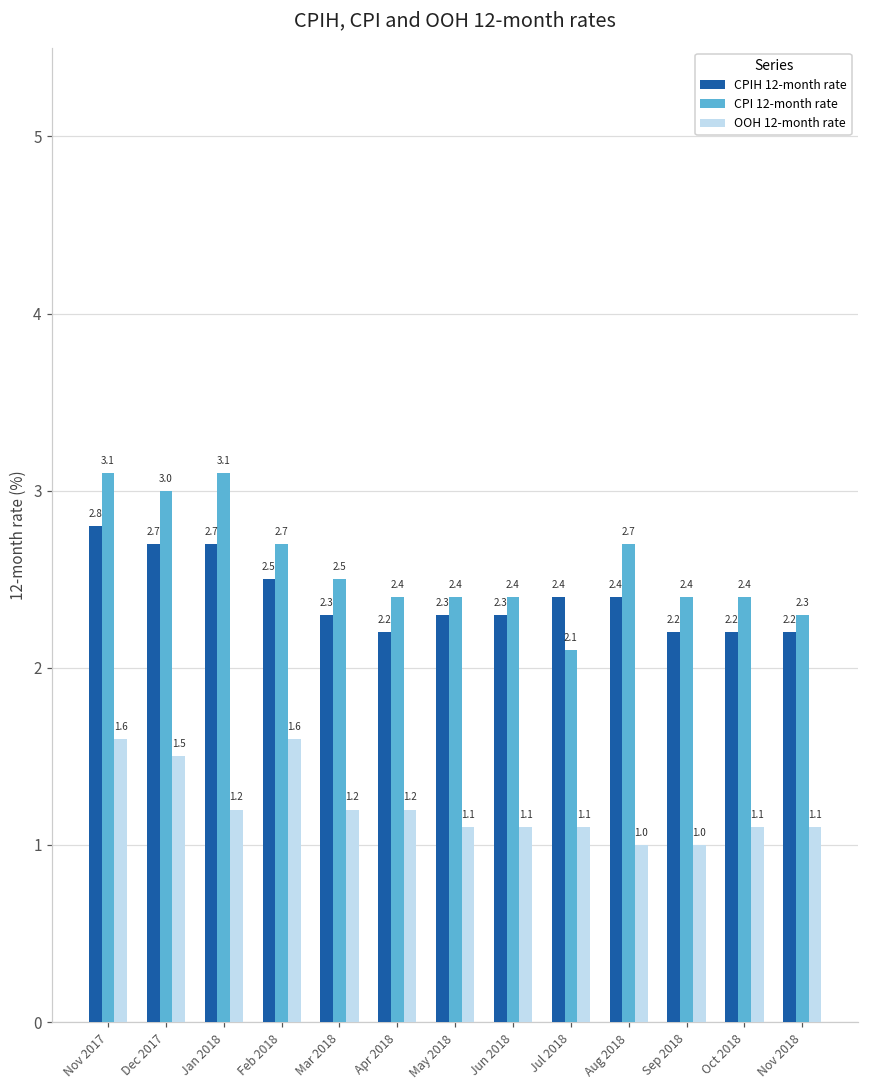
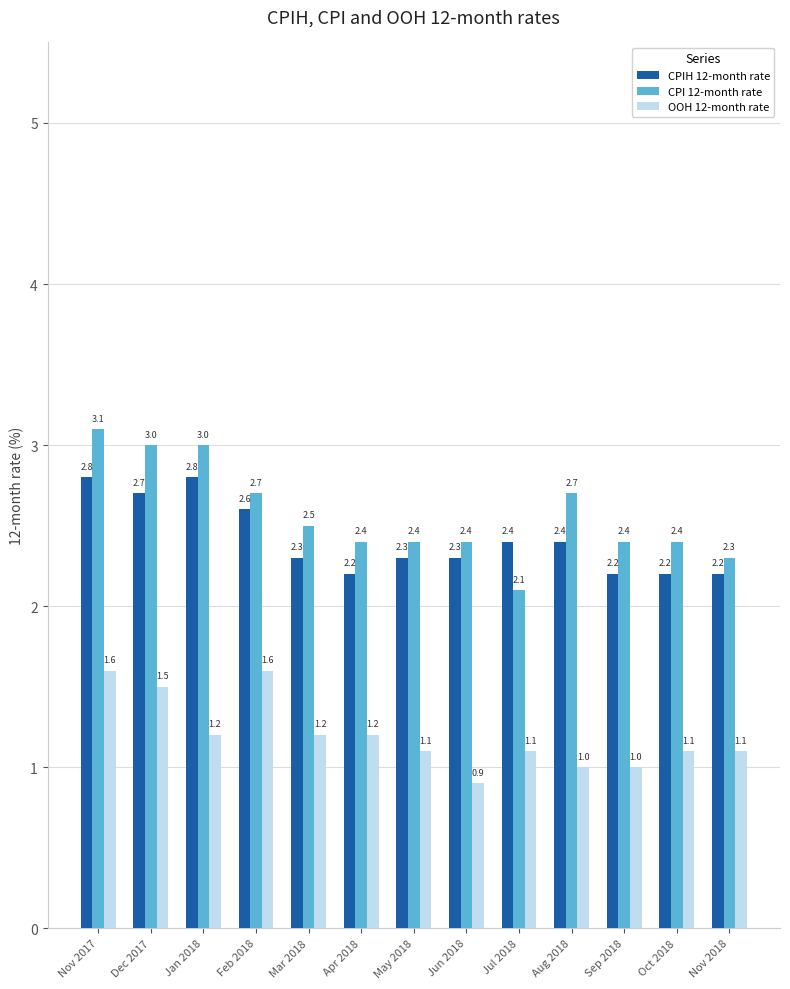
CPIH 12-month rate, Jan 2018: 2.7 -> 2.8
CPI 12-month rate, Jan 2018: 3.1 -> 3.0
CPIH 12-month rate, Feb 2018: 2.5 -> 2.6
OOH 12-month rate, Jun 2018: 1.1 -> 0.9
